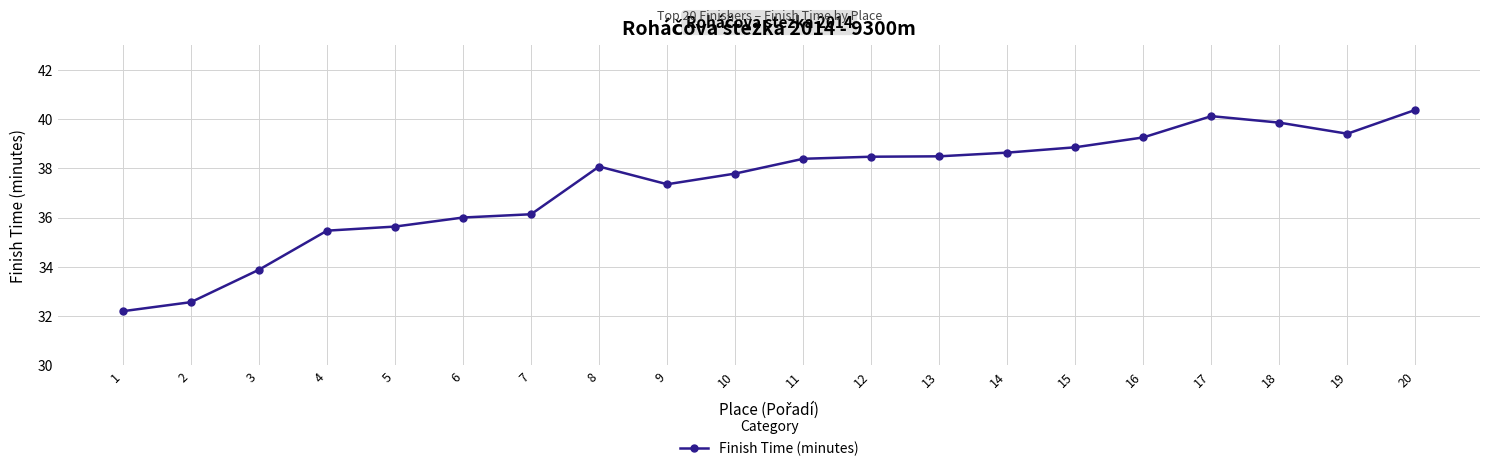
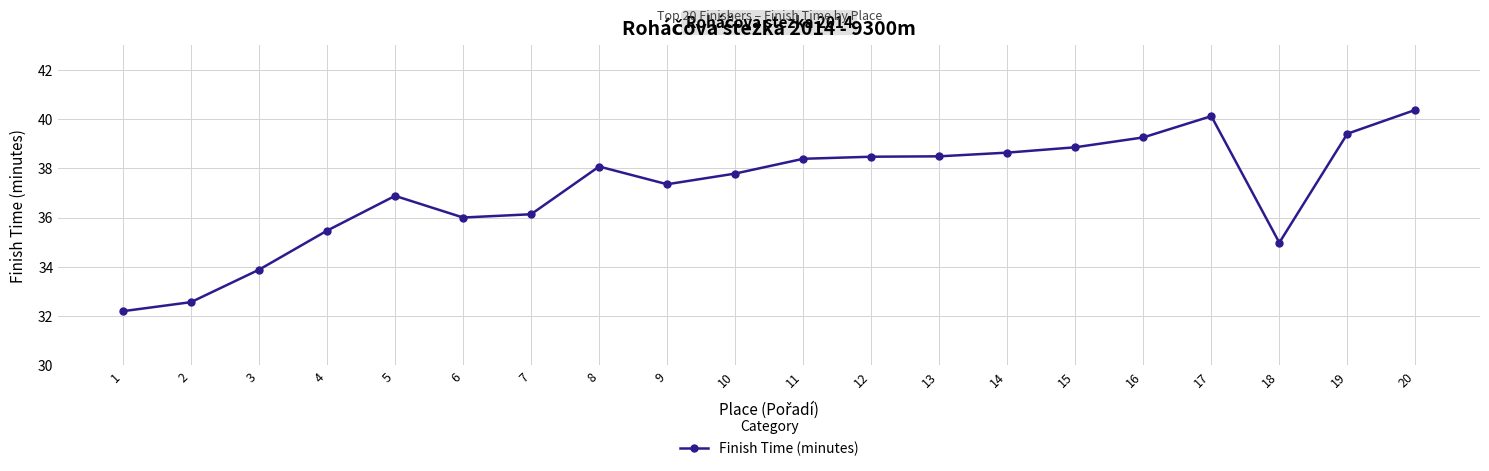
5: 35.6 -> 36.9
18: 39.9 -> 35.0
